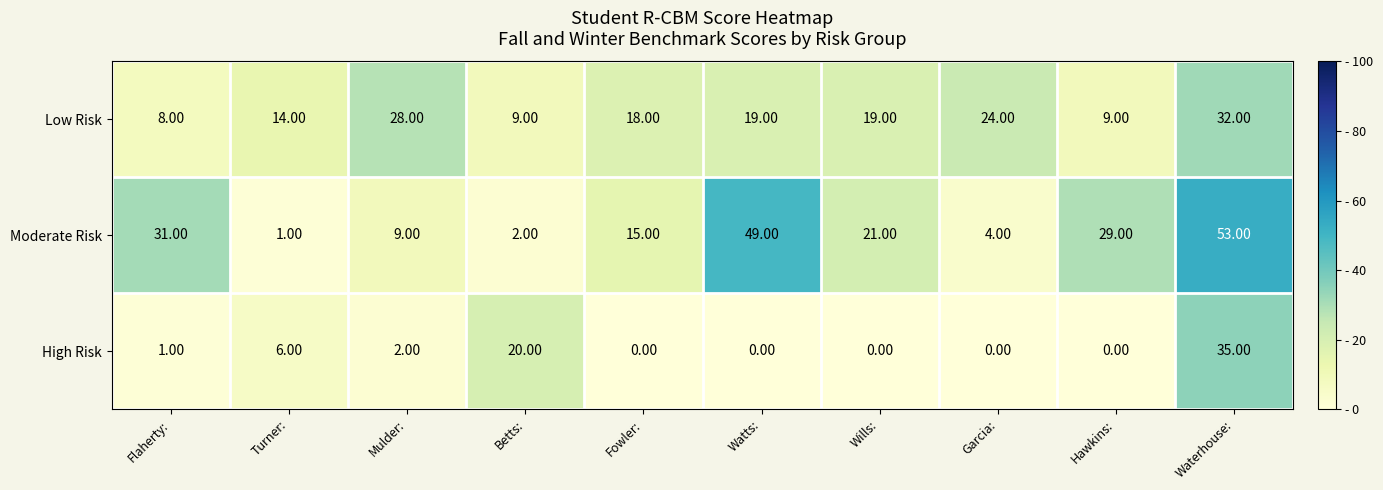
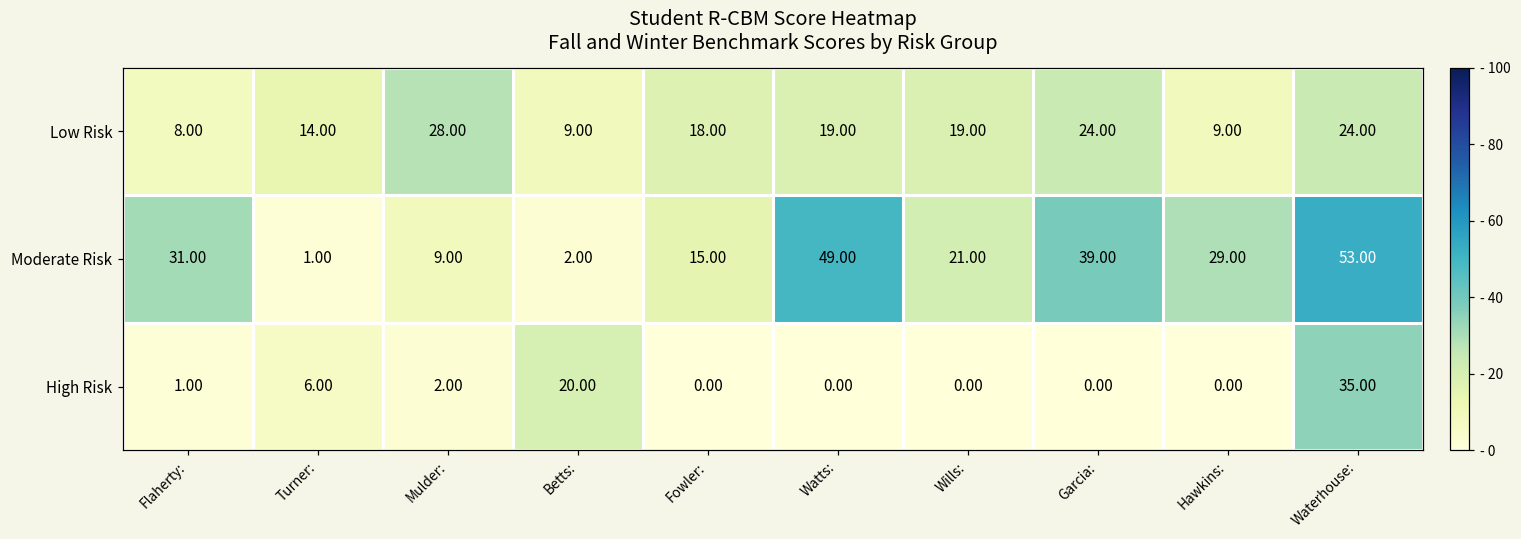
Low Risk, Waterhouse:: 32.00 -> 24.00
Moderate Risk, Garcia:: 4.00 -> 39.00
